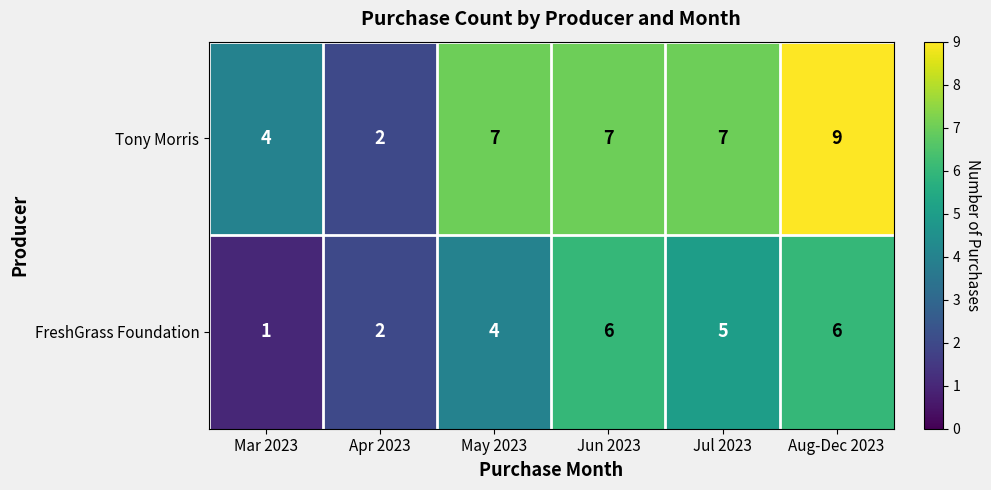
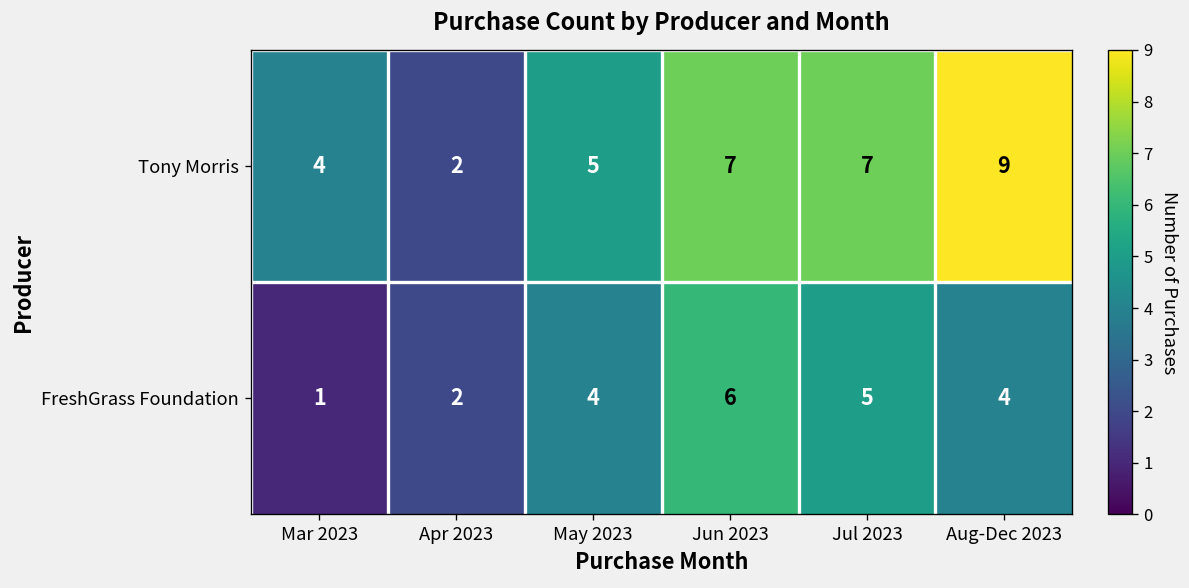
Tony Morris, May 2023: 7 -> 5
FreshGrass Foundation, Aug-Dec 2023: 6 -> 4
